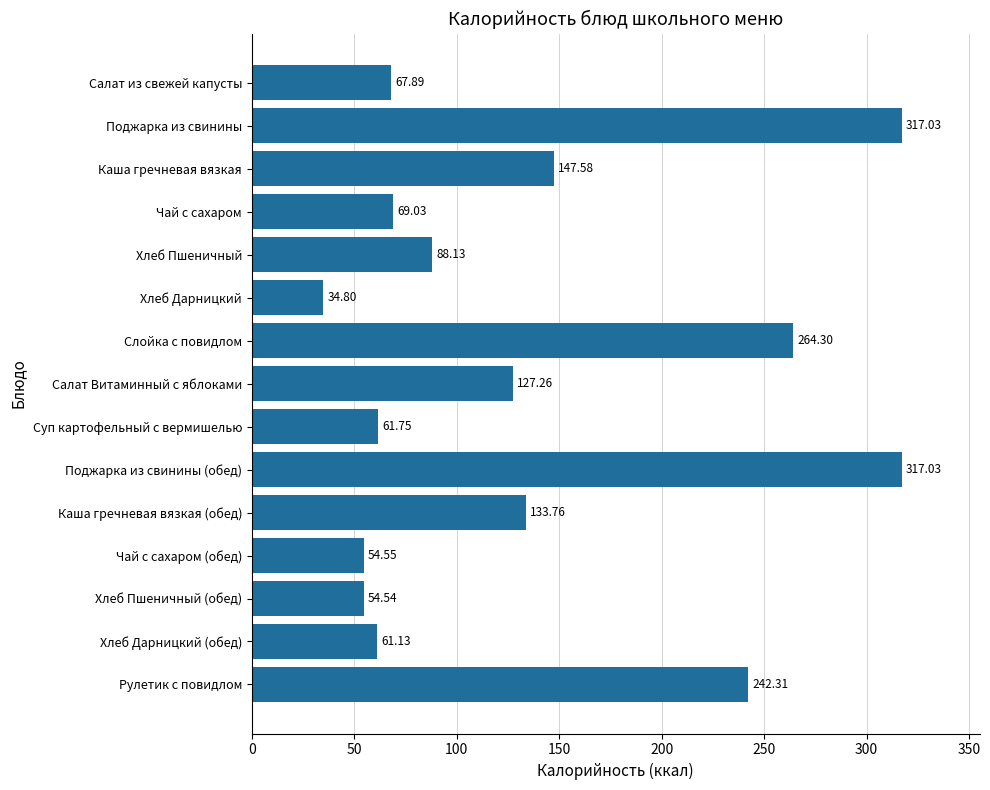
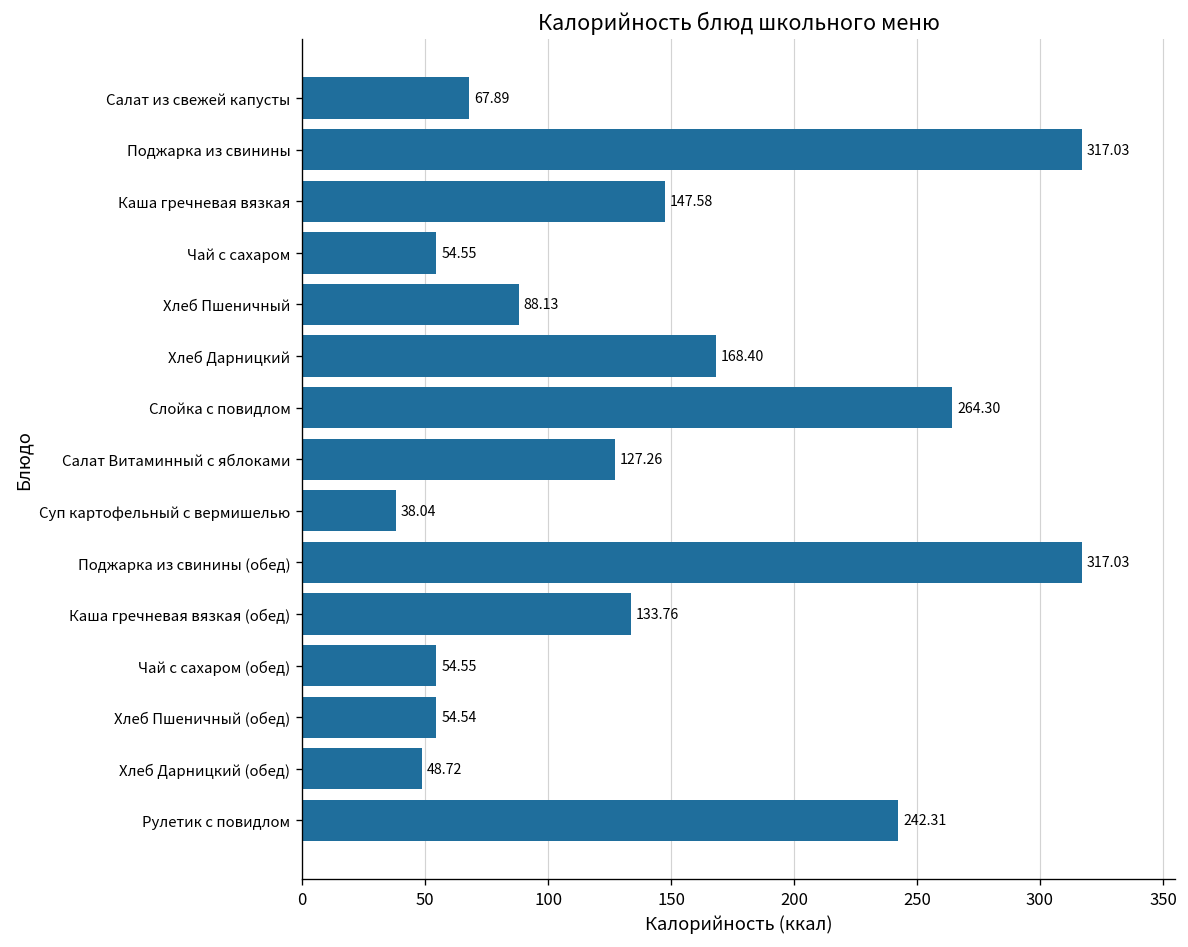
Чай с сахаром: 69.03 -> 54.55
Хлеб Дарницкий: 34.80 -> 168.40
Суп картофельный с вермишелью: 61.75 -> 38.04
Хлеб Дарницкий (обед): 61.13 -> 48.72
